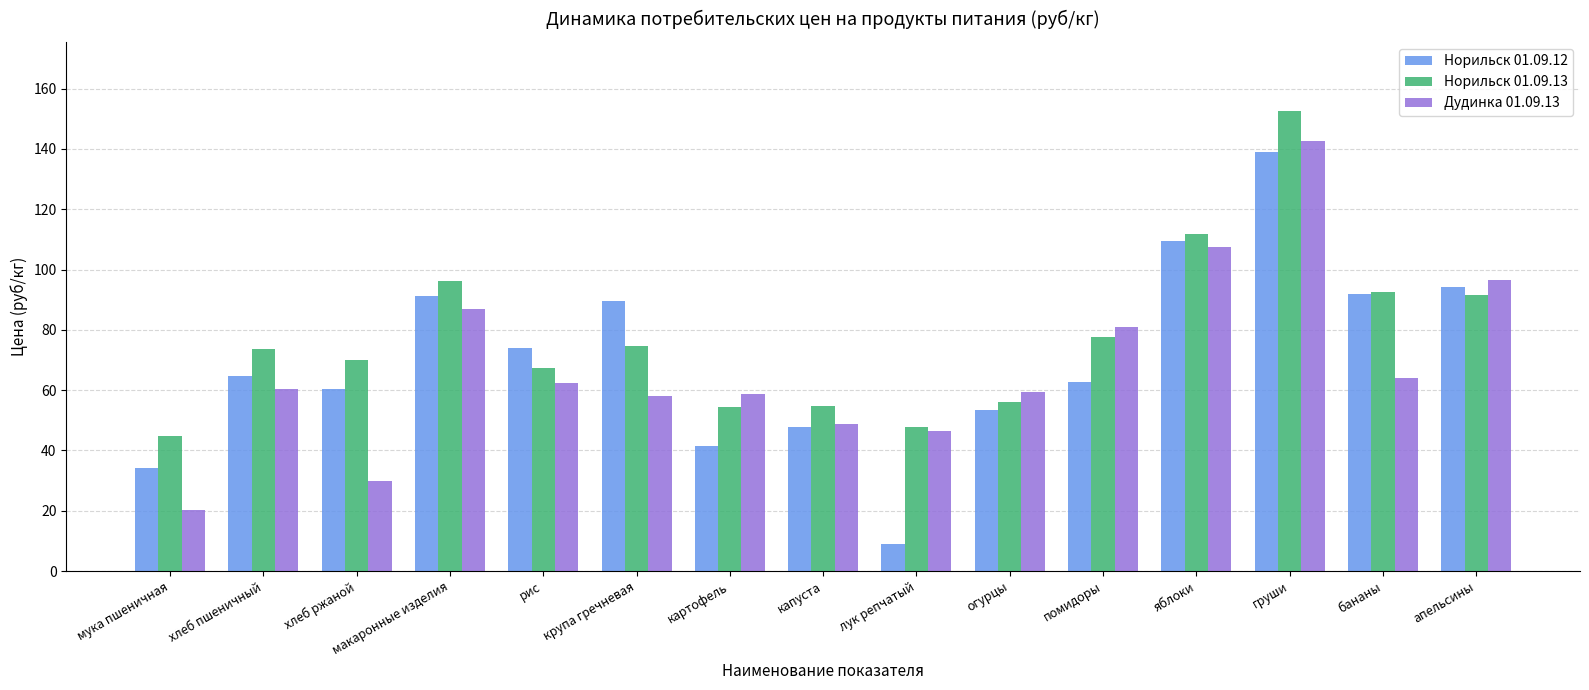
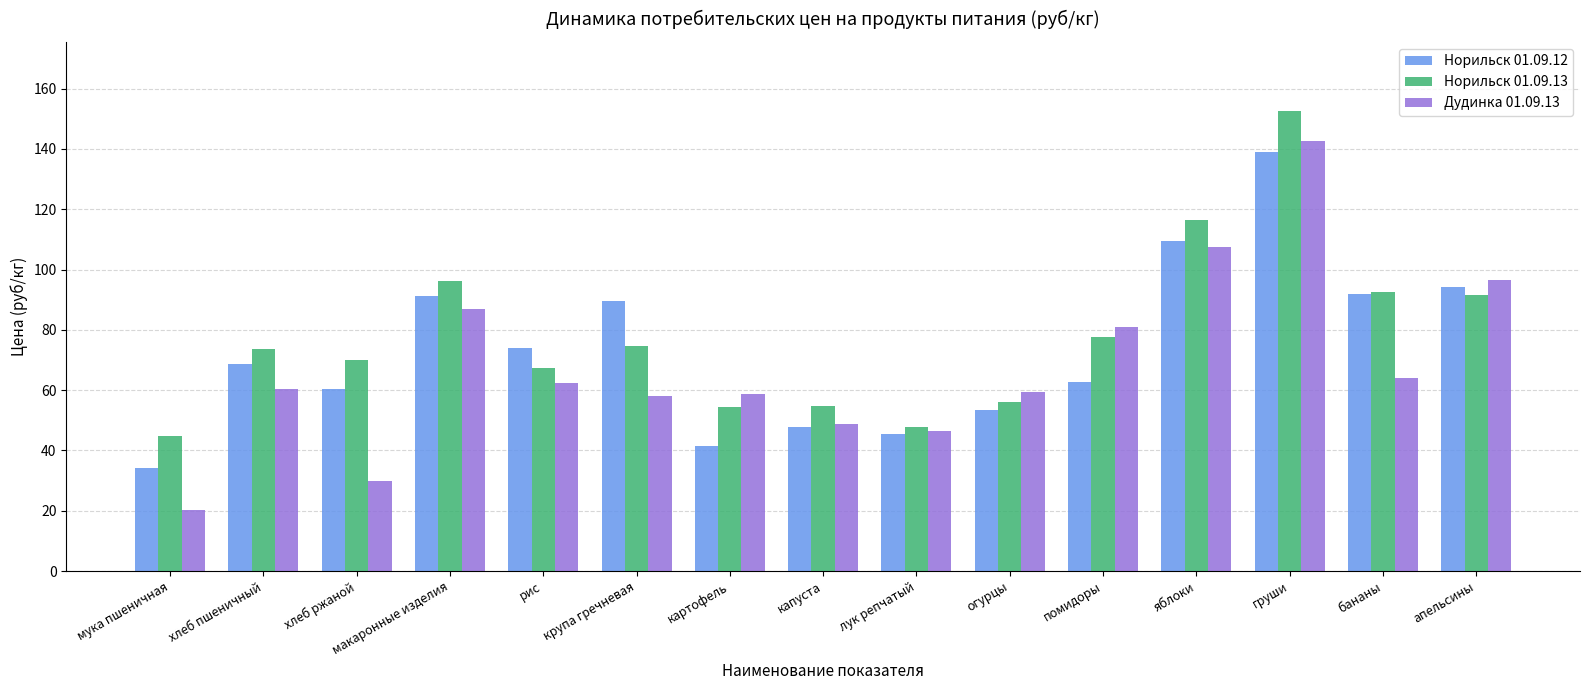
Норильск 01.09.12, хлеб пшеничный: 65 -> 69
Норильск 01.09.12, лук репчатый: 9 -> 45
Норильск 01.09.13, яблоки: 112 -> 117
